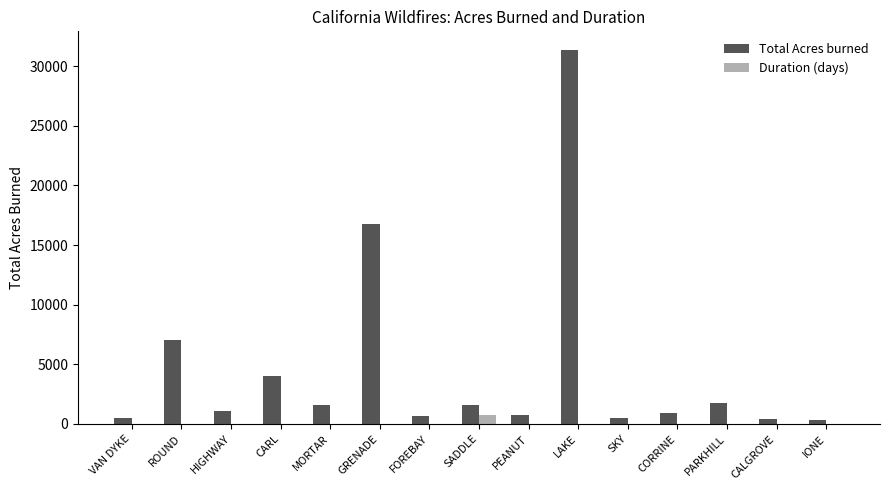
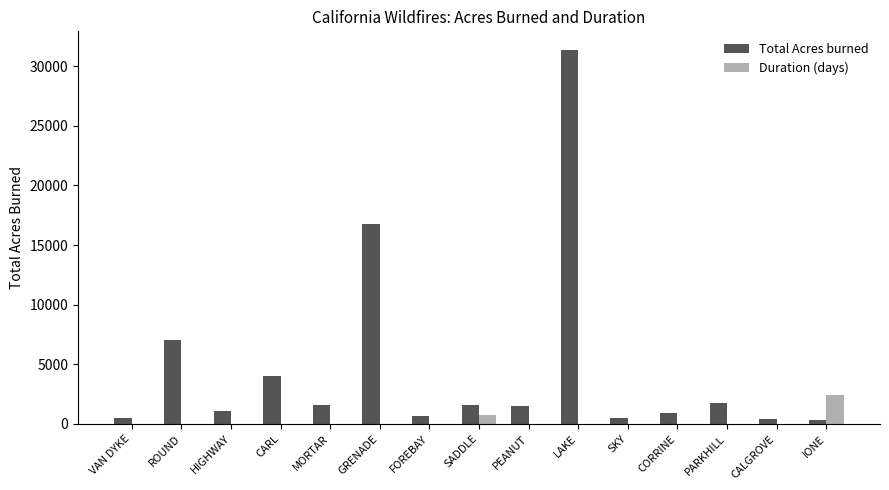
Total Acres burned, PEANUT: 800 -> 1500
Duration (days), IONE: 0 -> 2400
